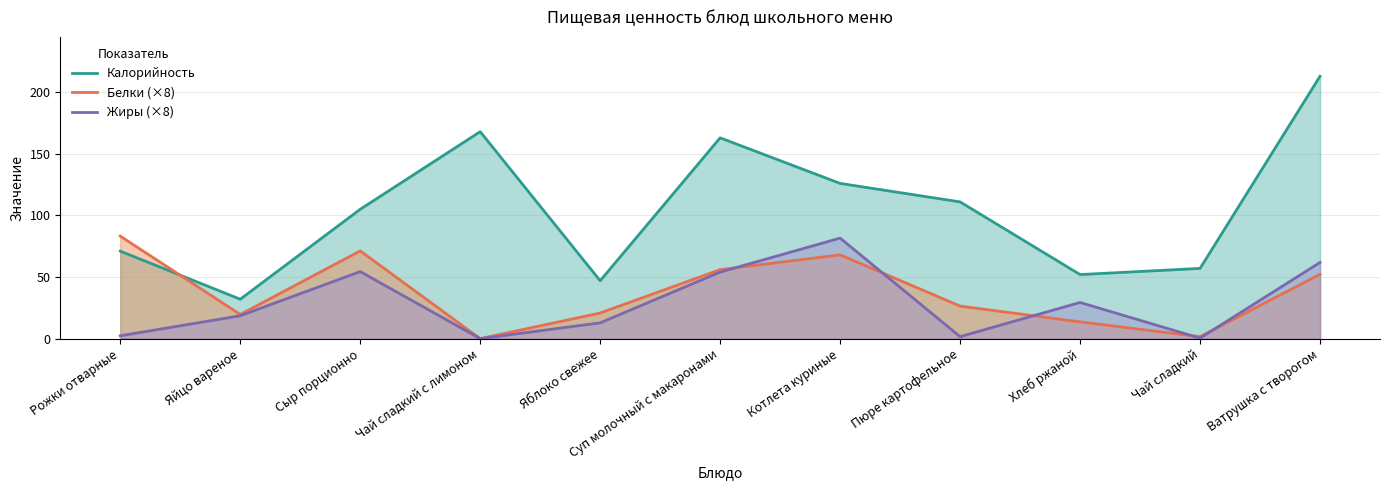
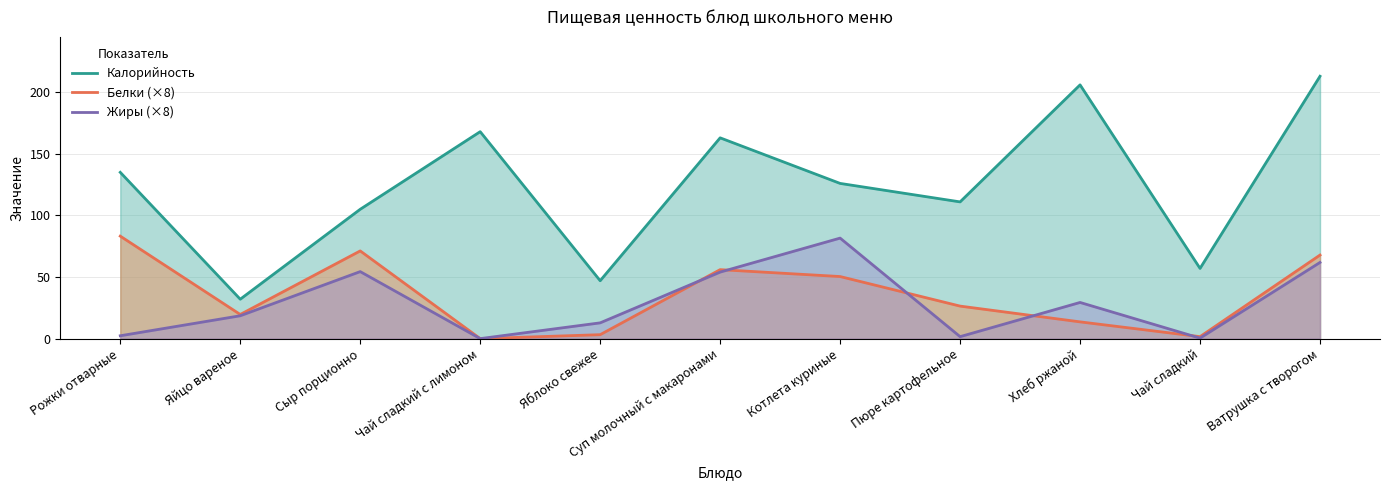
Калорийность, Рожки отварные: 71 -> 135
Белки (×8), Яблоко свежее: 21 -> 3
Белки (×8), Котлета куриные: 68 -> 50
Калорийность, Хлеб ржаной: 52 -> 206
Белки (×8), Ватрушка с творогом: 52 -> 68
